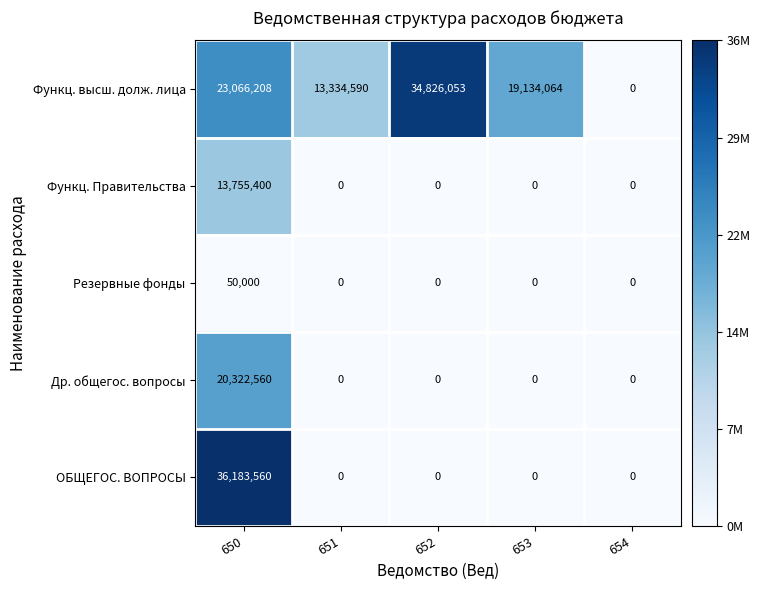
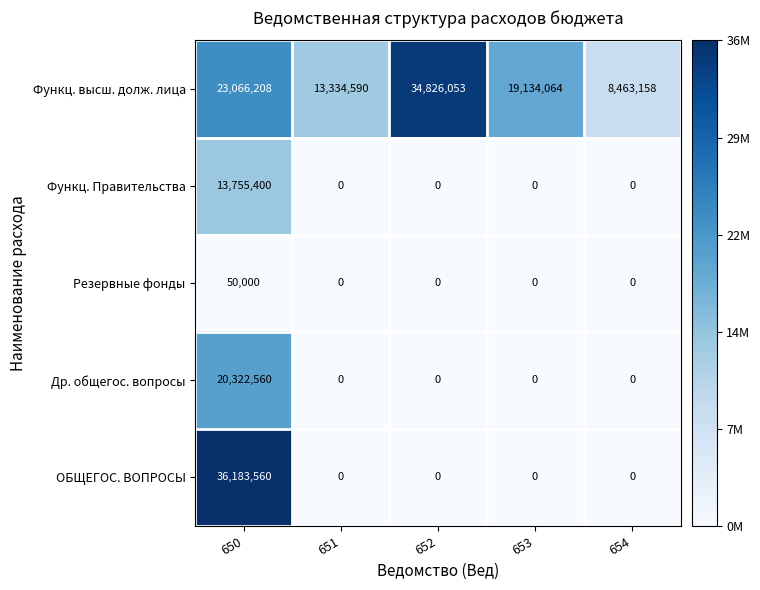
Функц. высш. долж. лица, 654: 0 -> 8,463,158
